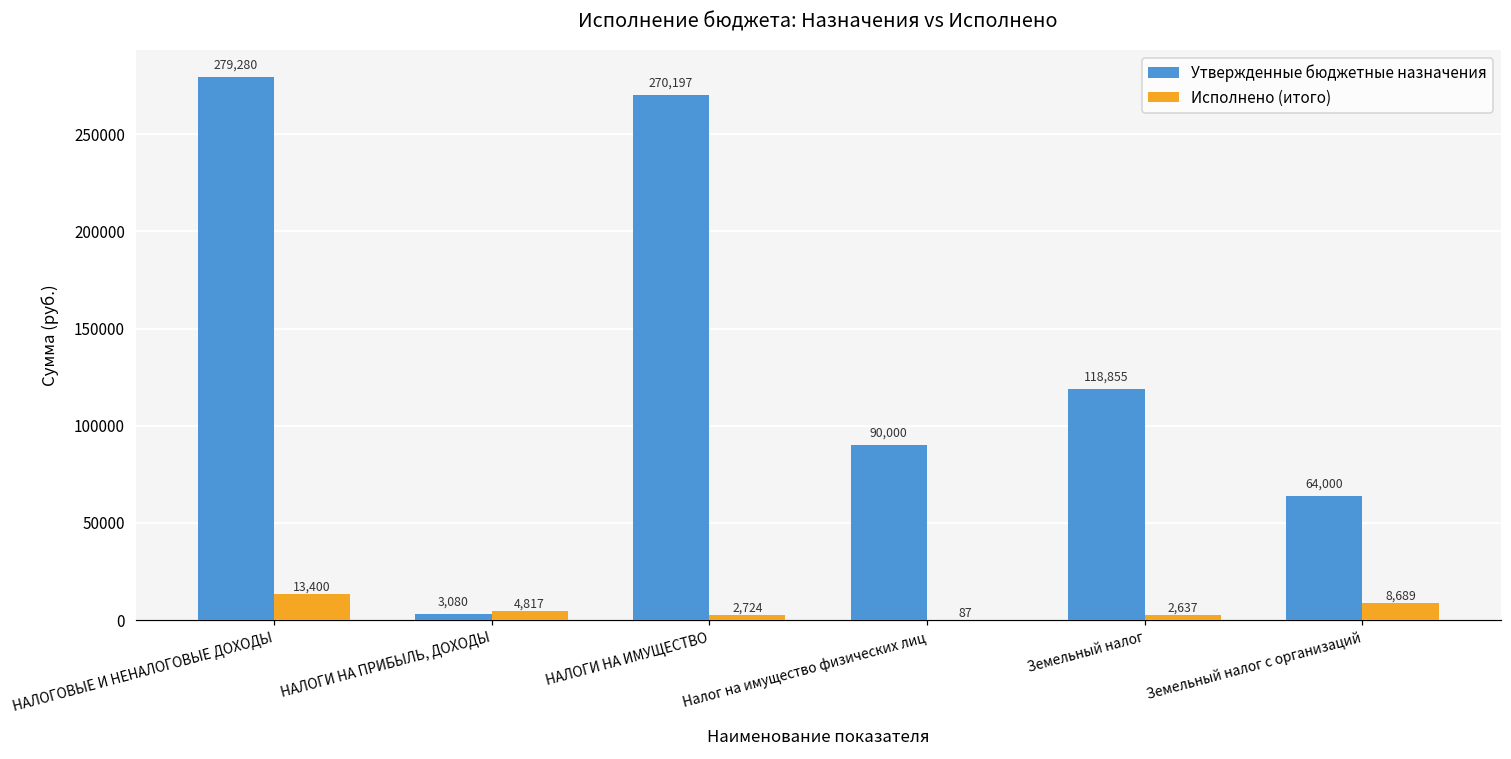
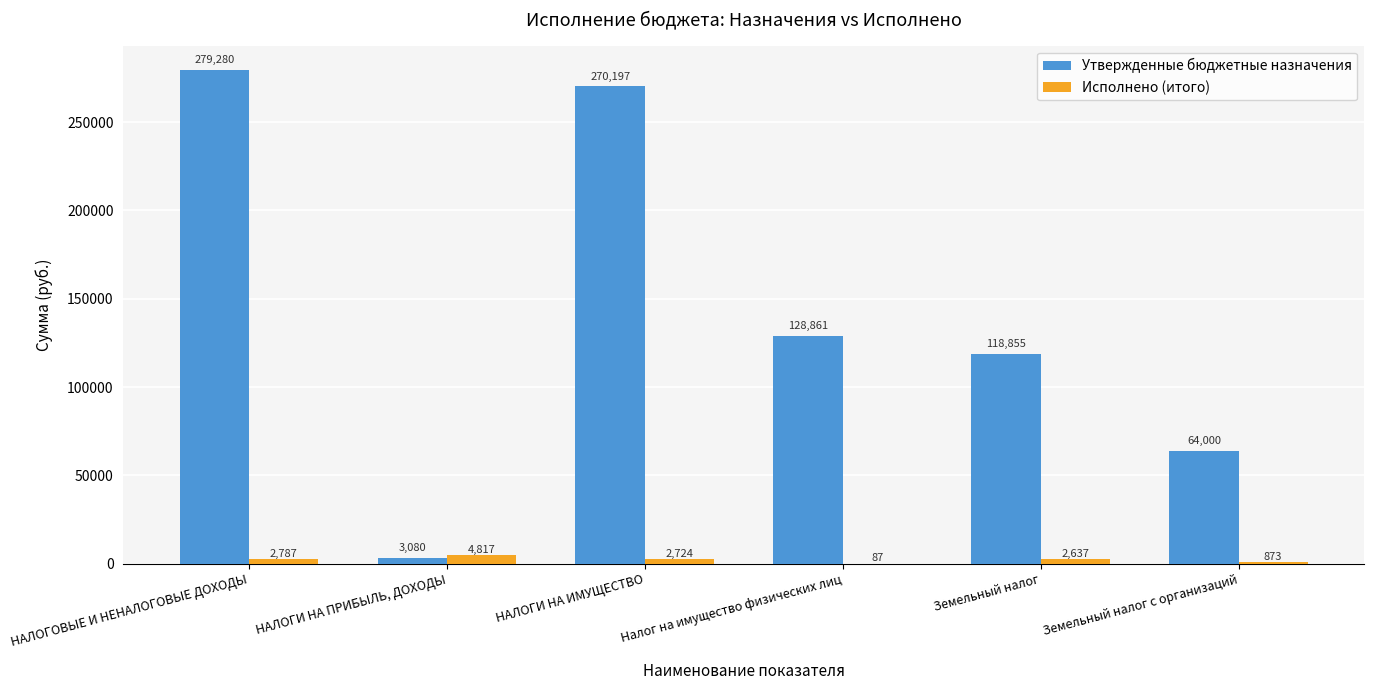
Исполнено (итого), НАЛОГОВЫЕ И НЕНАЛОГОВЫЕ ДОХОДЫ: 13,400 -> 2,787
Утвержденные бюджетные назначения, Налог на имущество физических лиц: 90,000 -> 128,861
Исполнено (итого), Земельный налог с организаций: 8,689 -> 873
